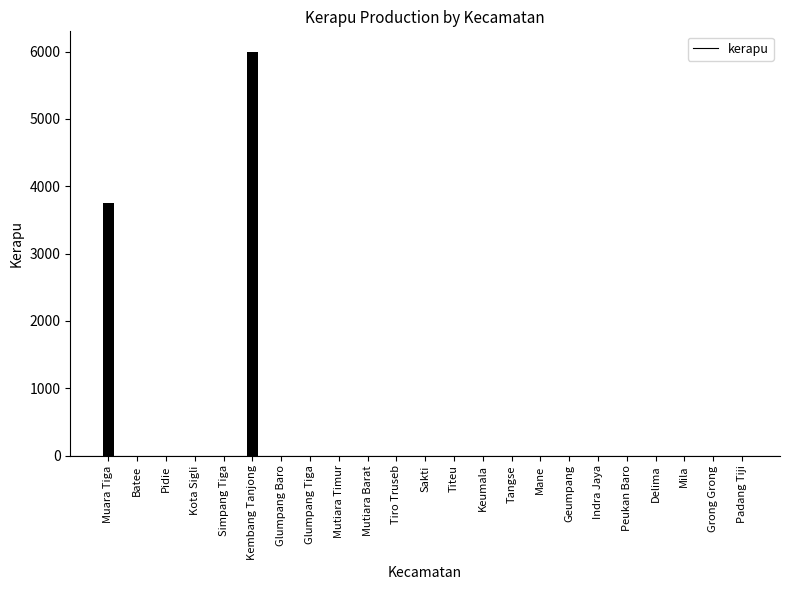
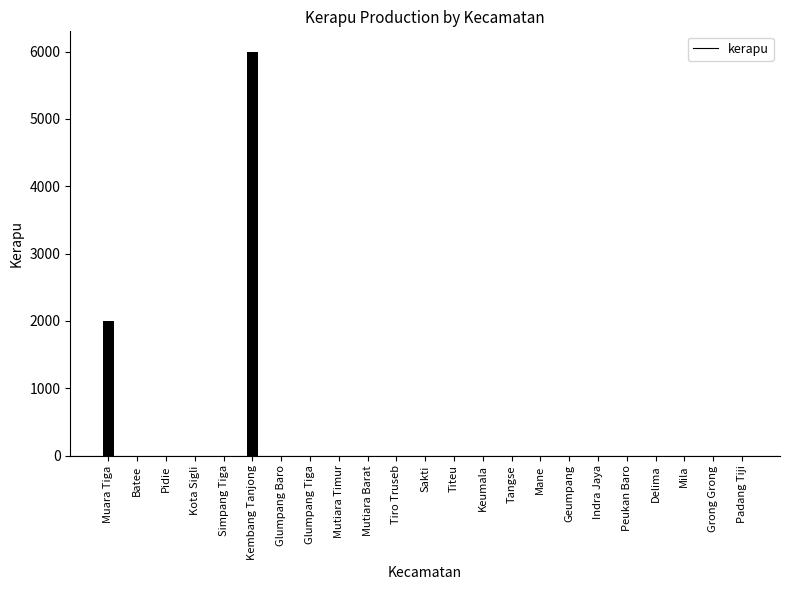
Muara Tiga: 3800 -> 2000
